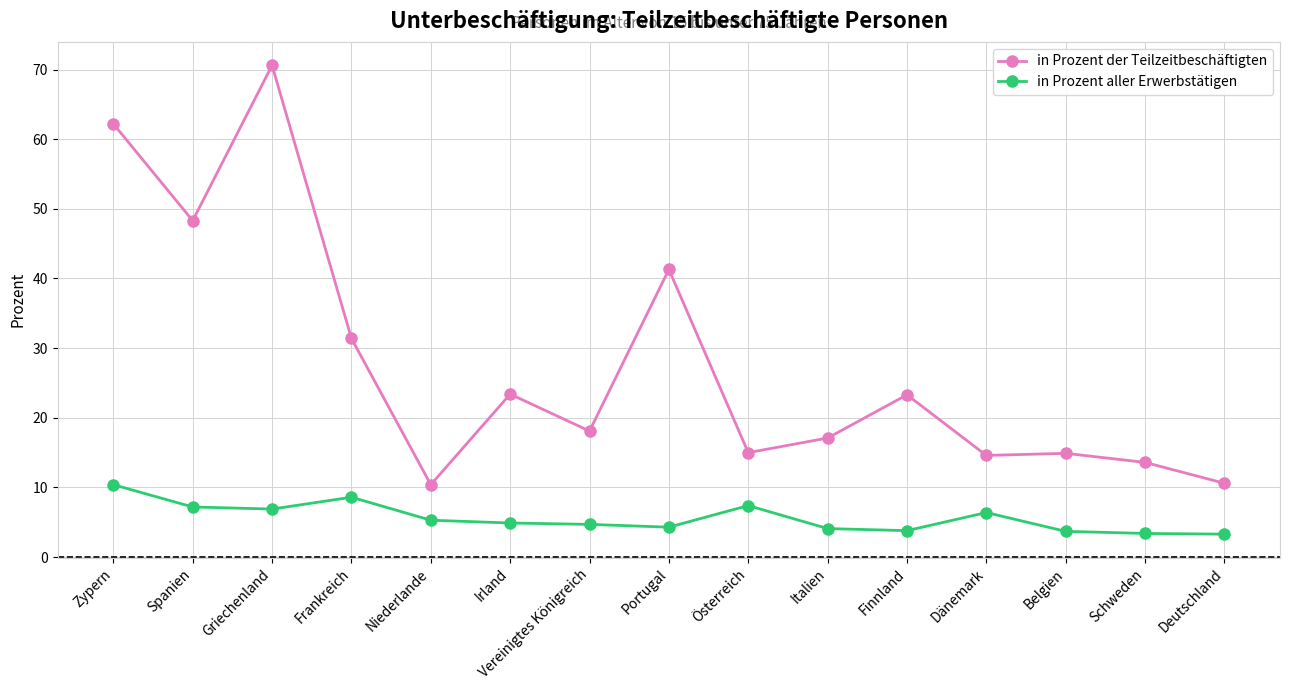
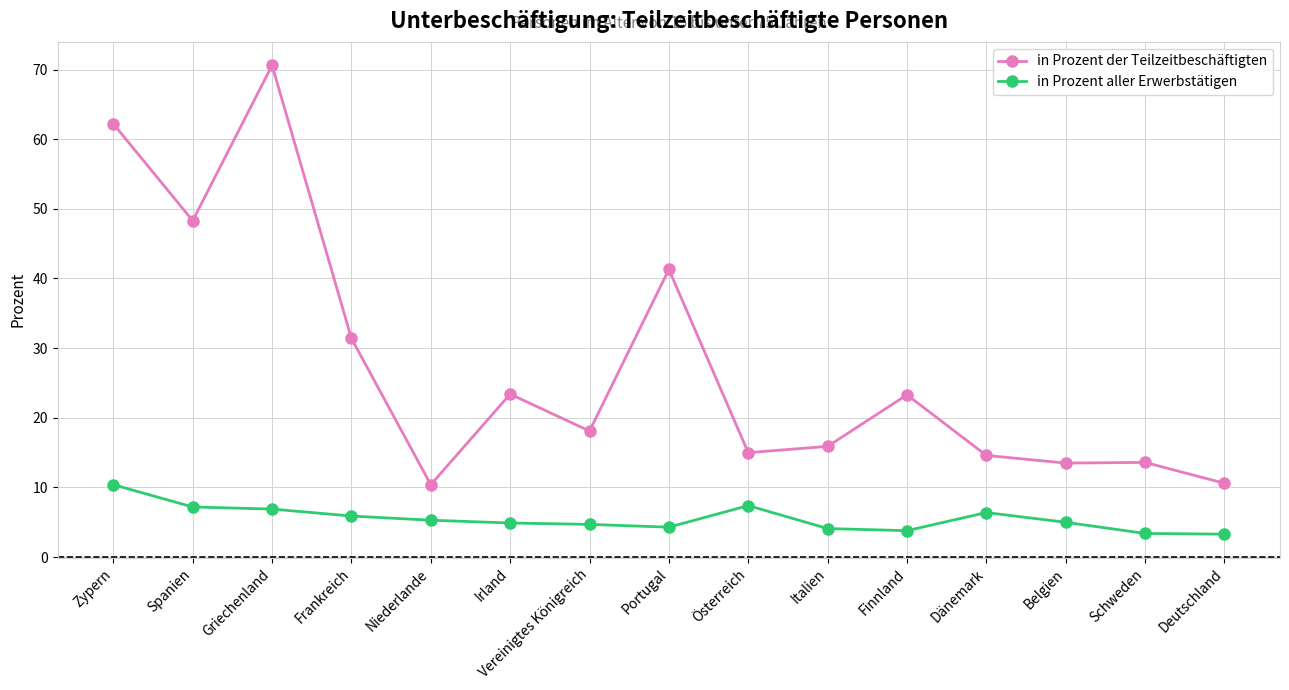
in Prozent aller Erwerbstätigen, Frankreich: 9 -> 6
in Prozent der Teilzeitbeschäftigten, Italien: 17 -> 16
in Prozent der Teilzeitbeschäftigten, Belgien: 15 -> 14
in Prozent aller Erwerbstätigen, Belgien: 4 -> 5
